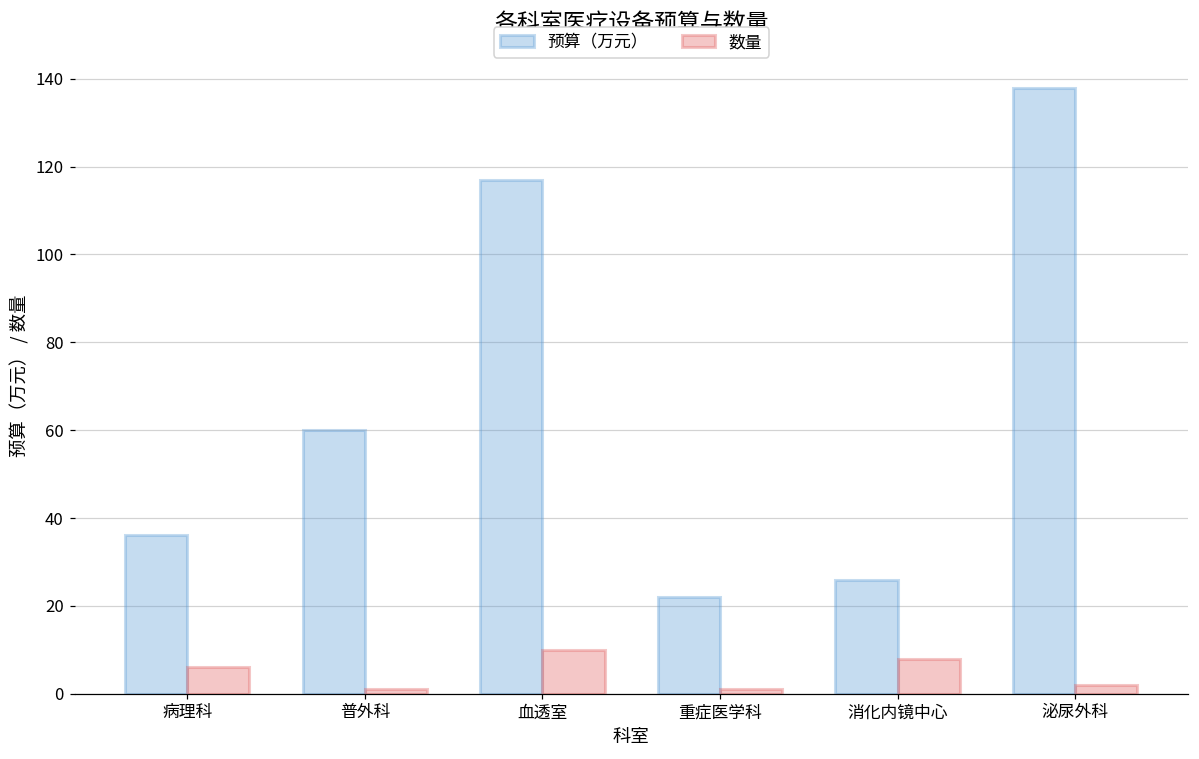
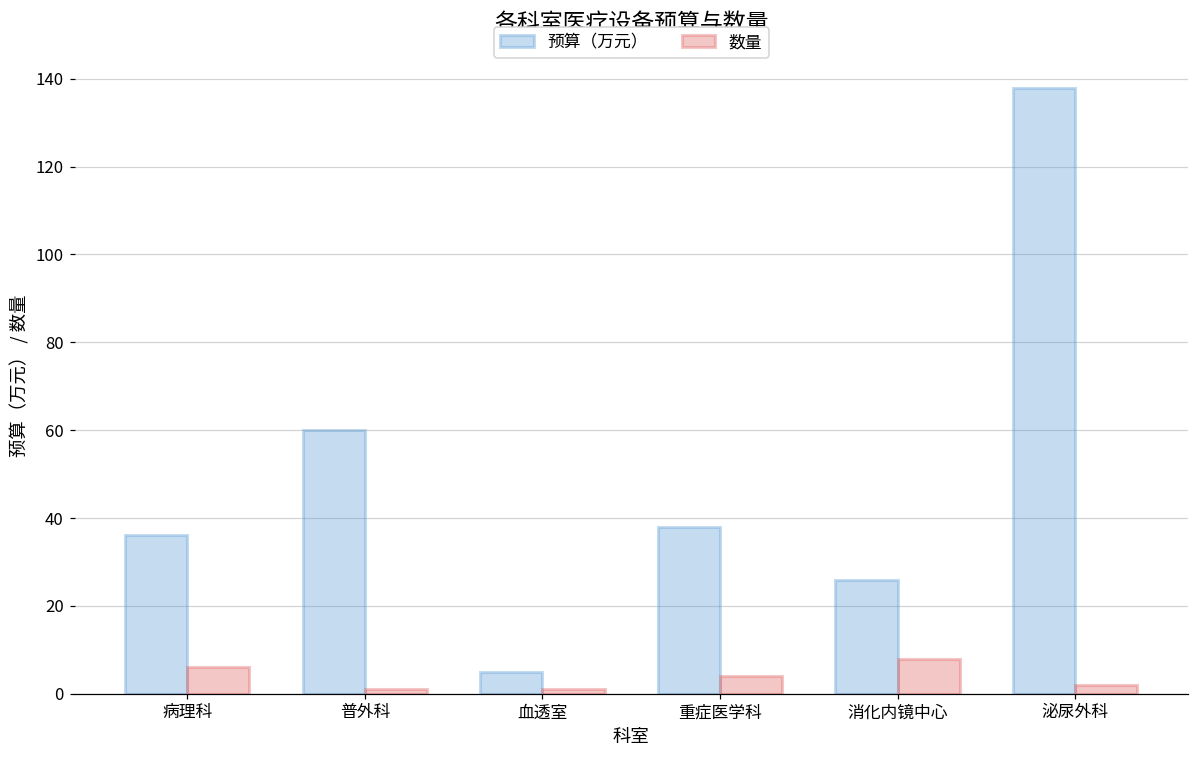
预算（万元）, 血透室: 117 -> 5
数量, 血透室: 10 -> 1
预算（万元）, 重症医学科: 22 -> 38
数量, 重症医学科: 1 -> 4
